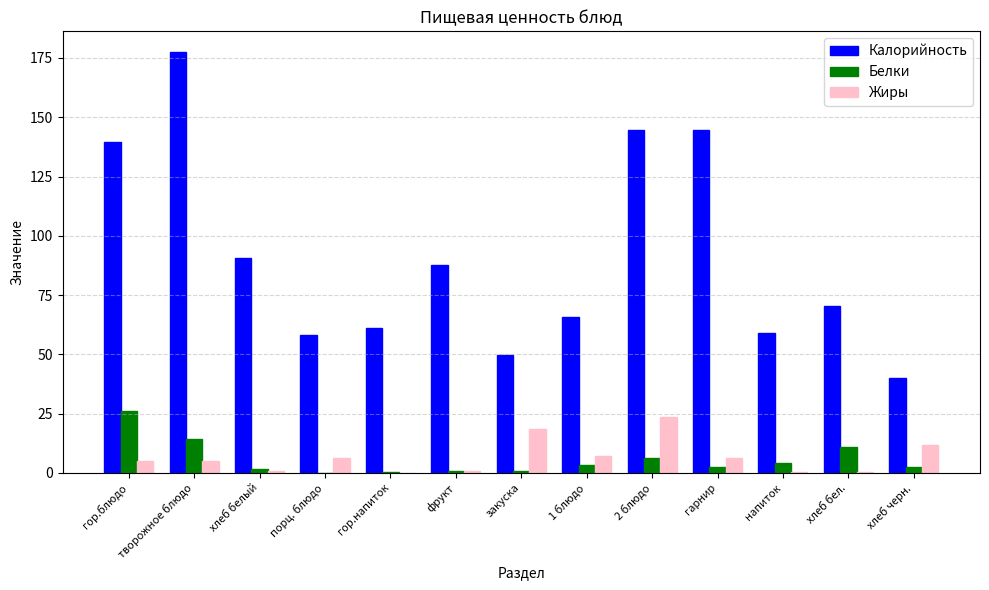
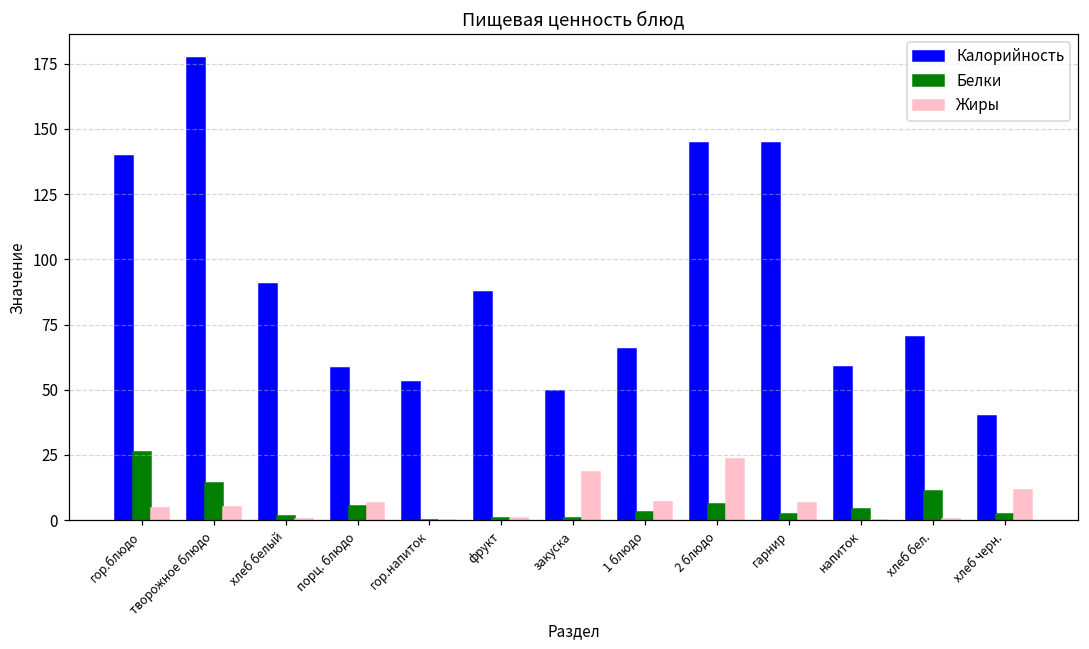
Белки, порц. блюдо: 0 -> 5
Калорийность, гор.напиток: 61 -> 53
